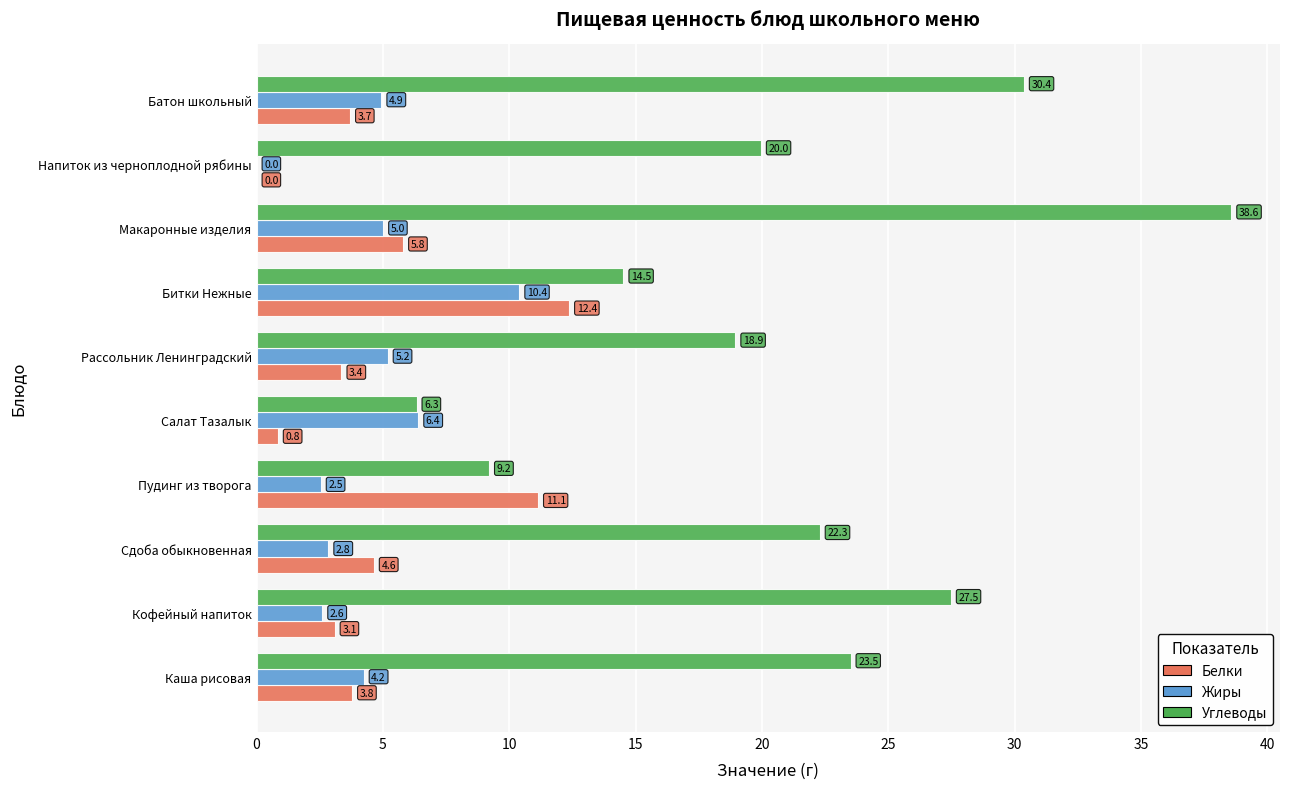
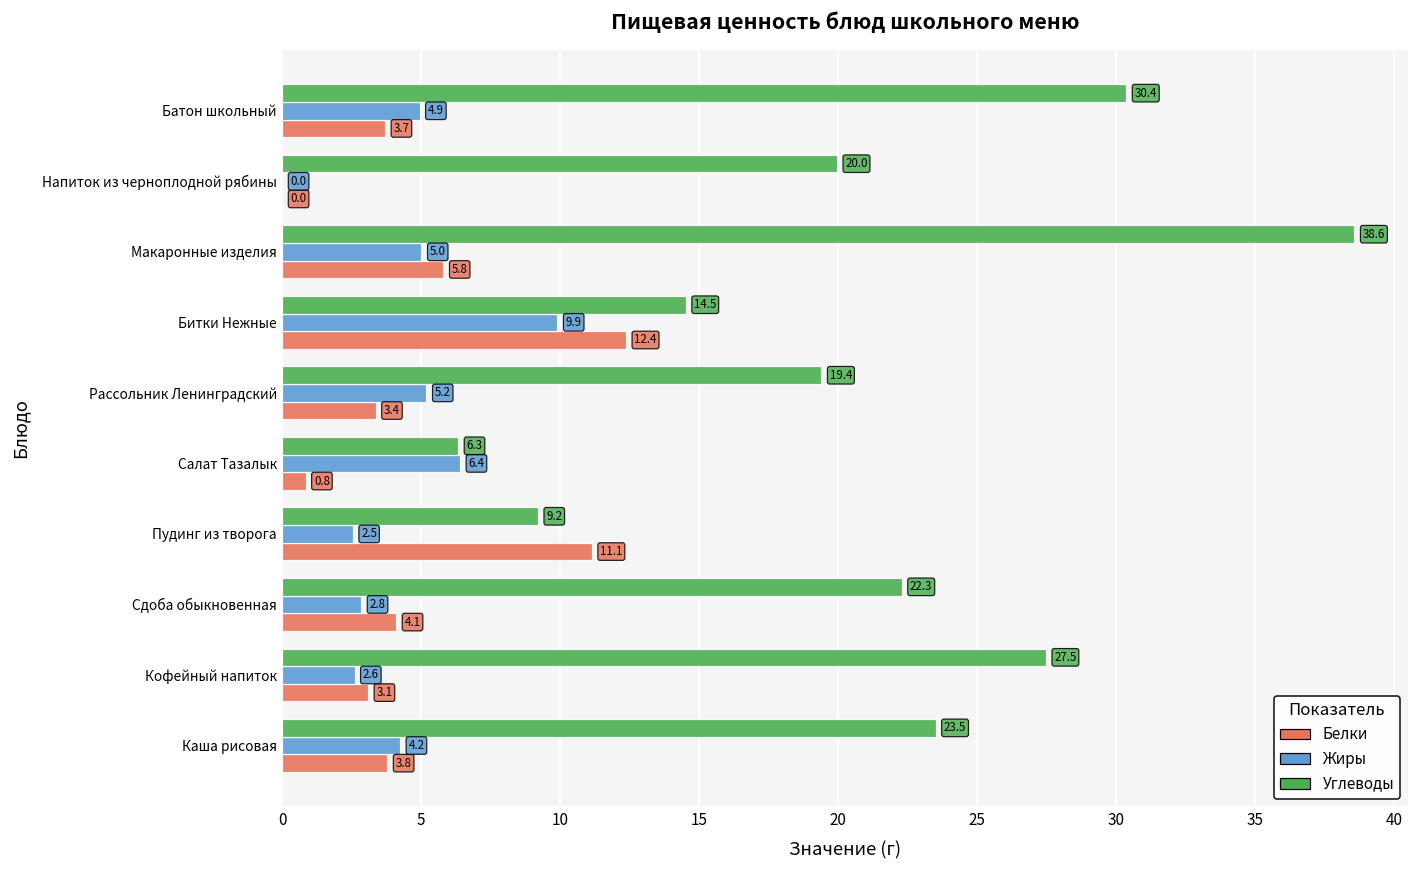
Жиры, Битки Нежные: 10.4 -> 9.9
Углеводы, Рассольник Ленинградский: 18.9 -> 19.4
Белки, Сдоба обыкновенная: 4.6 -> 4.1
